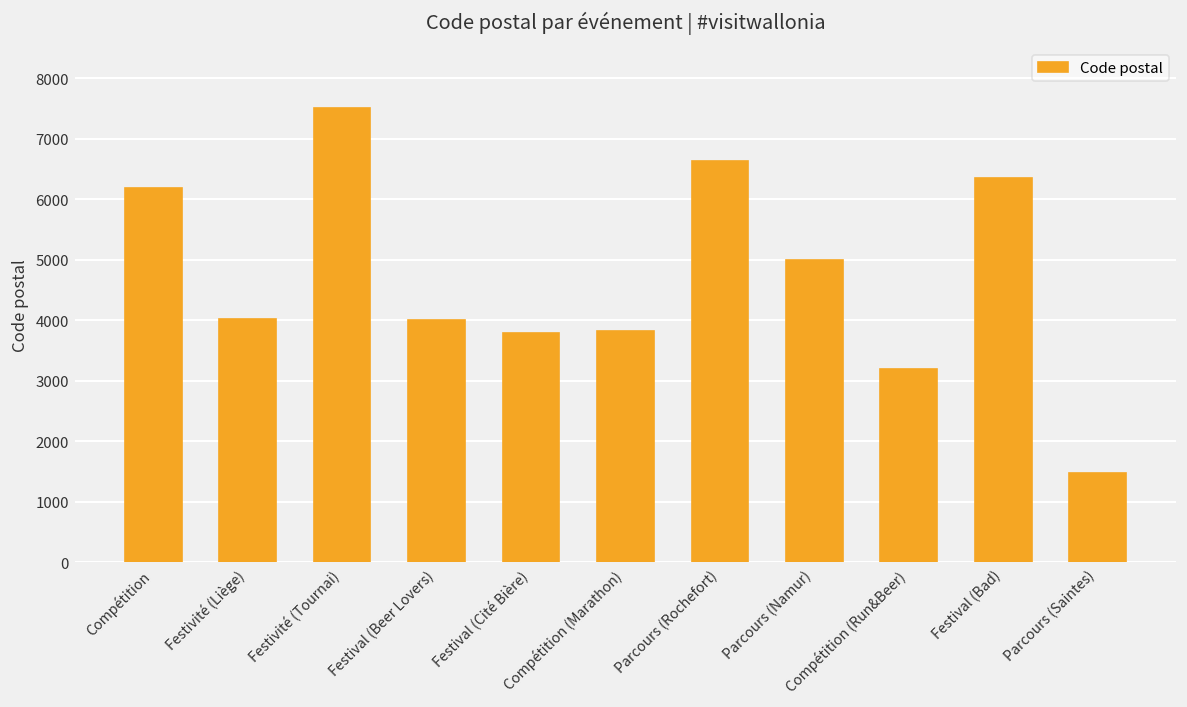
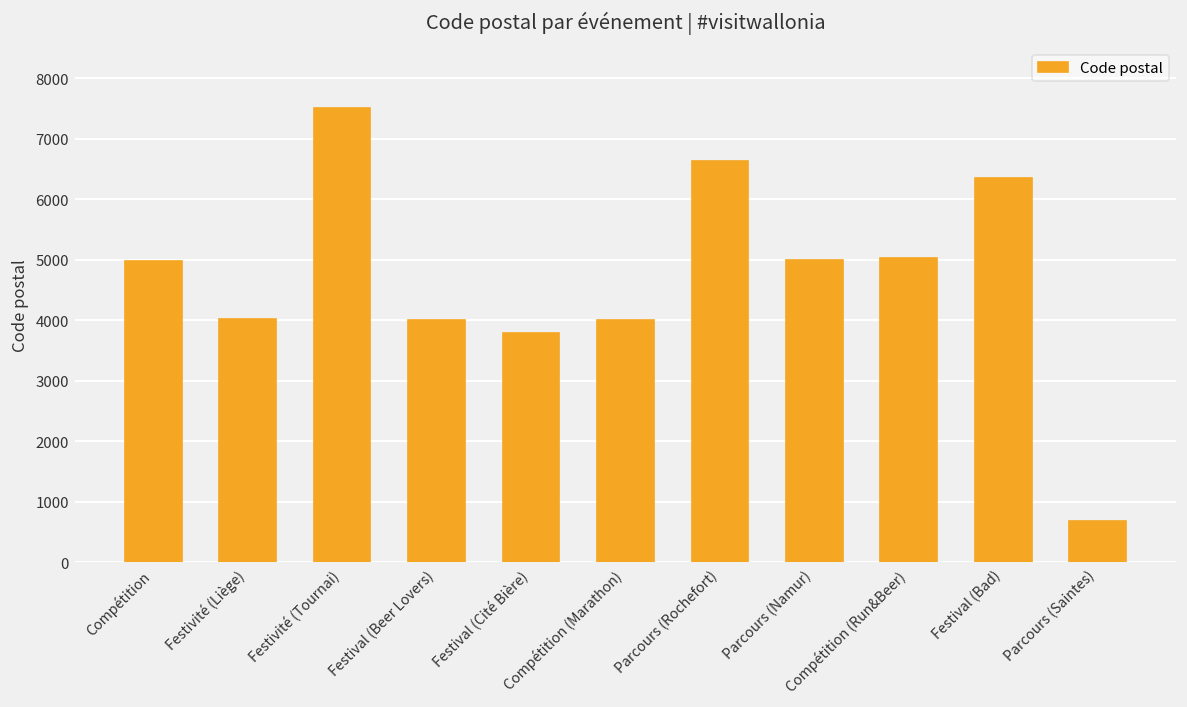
Compétition: 6200 -> 5000
Compétition (Marathon): 3800 -> 4000
Compétition (Run&Beer): 3200 -> 5000
Parcours (Saintes): 1500 -> 700
